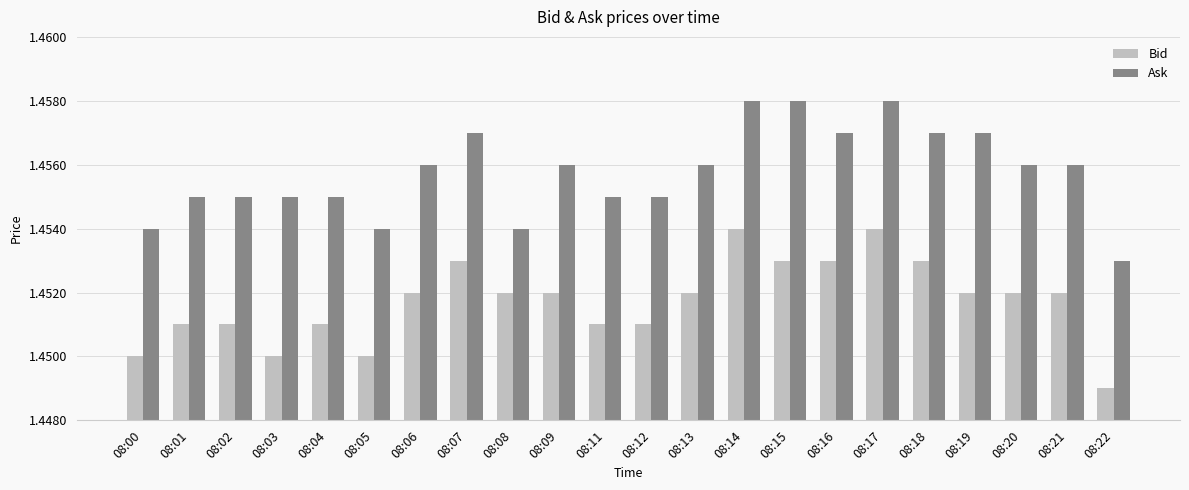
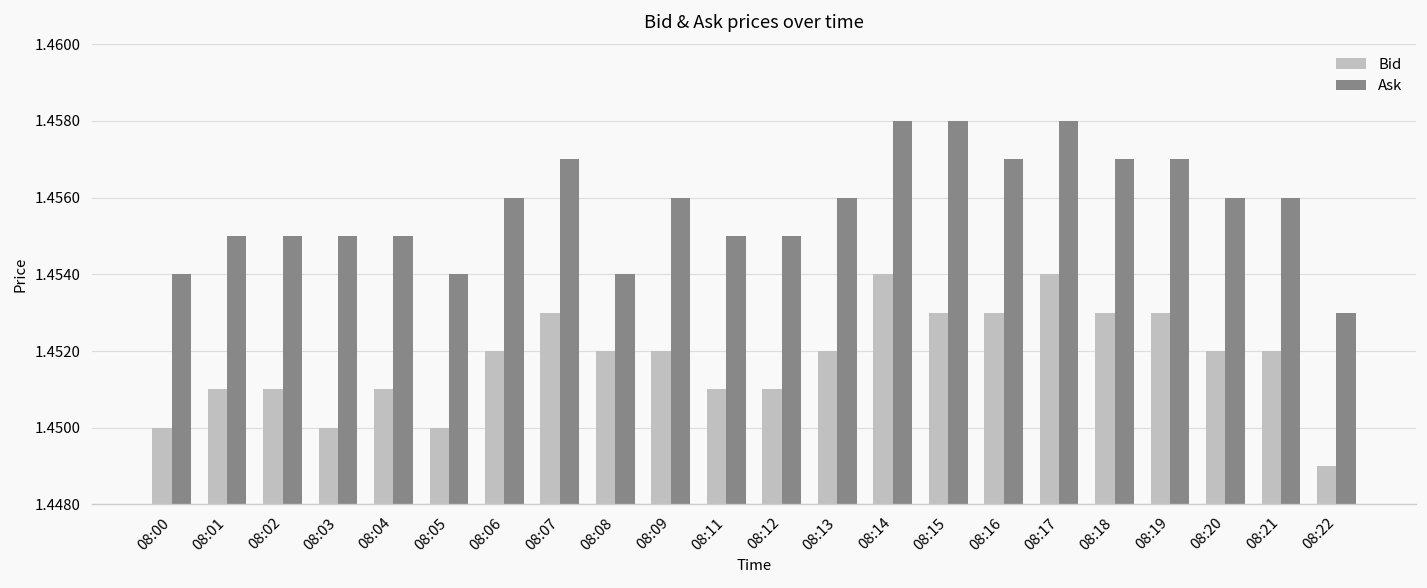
Bid, 08:19: 1.452 -> 1.453
